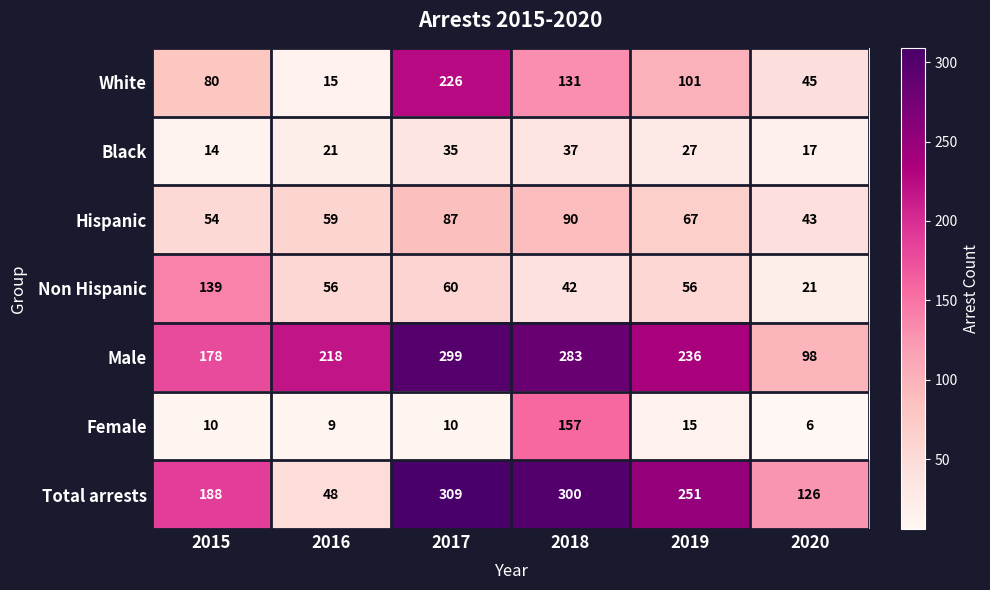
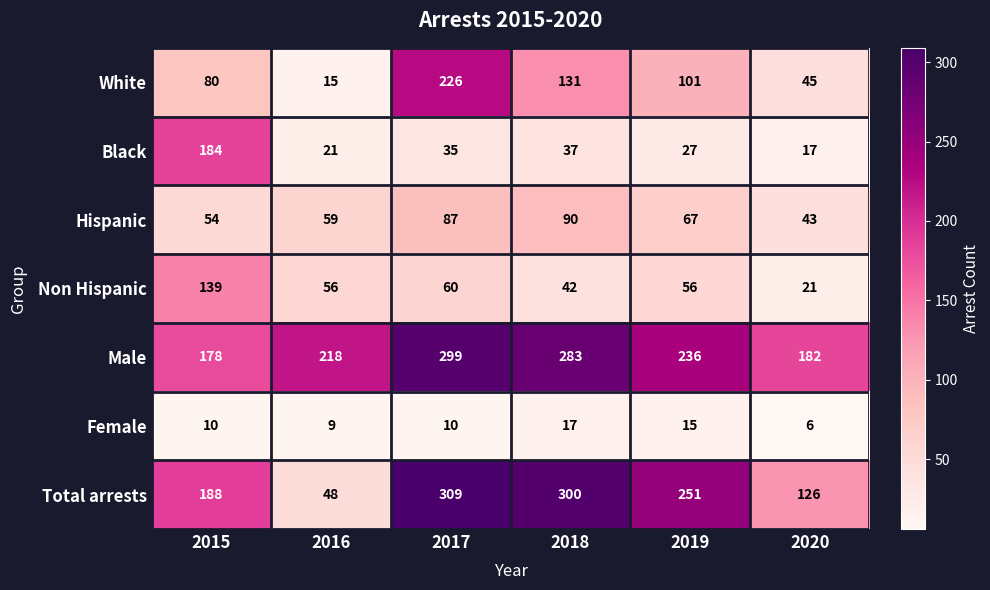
Black, 2015: 14 -> 184
Male, 2020: 98 -> 182
Female, 2018: 157 -> 17
